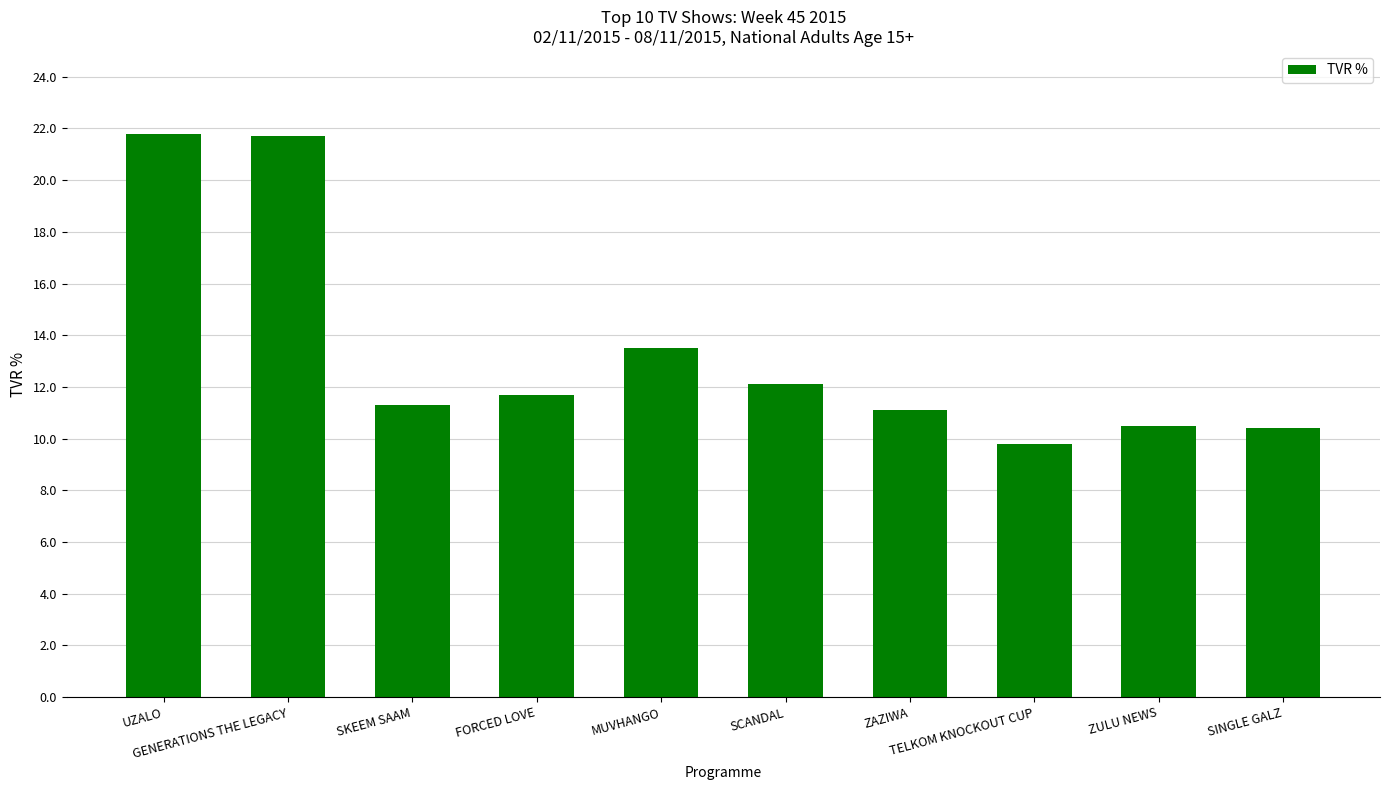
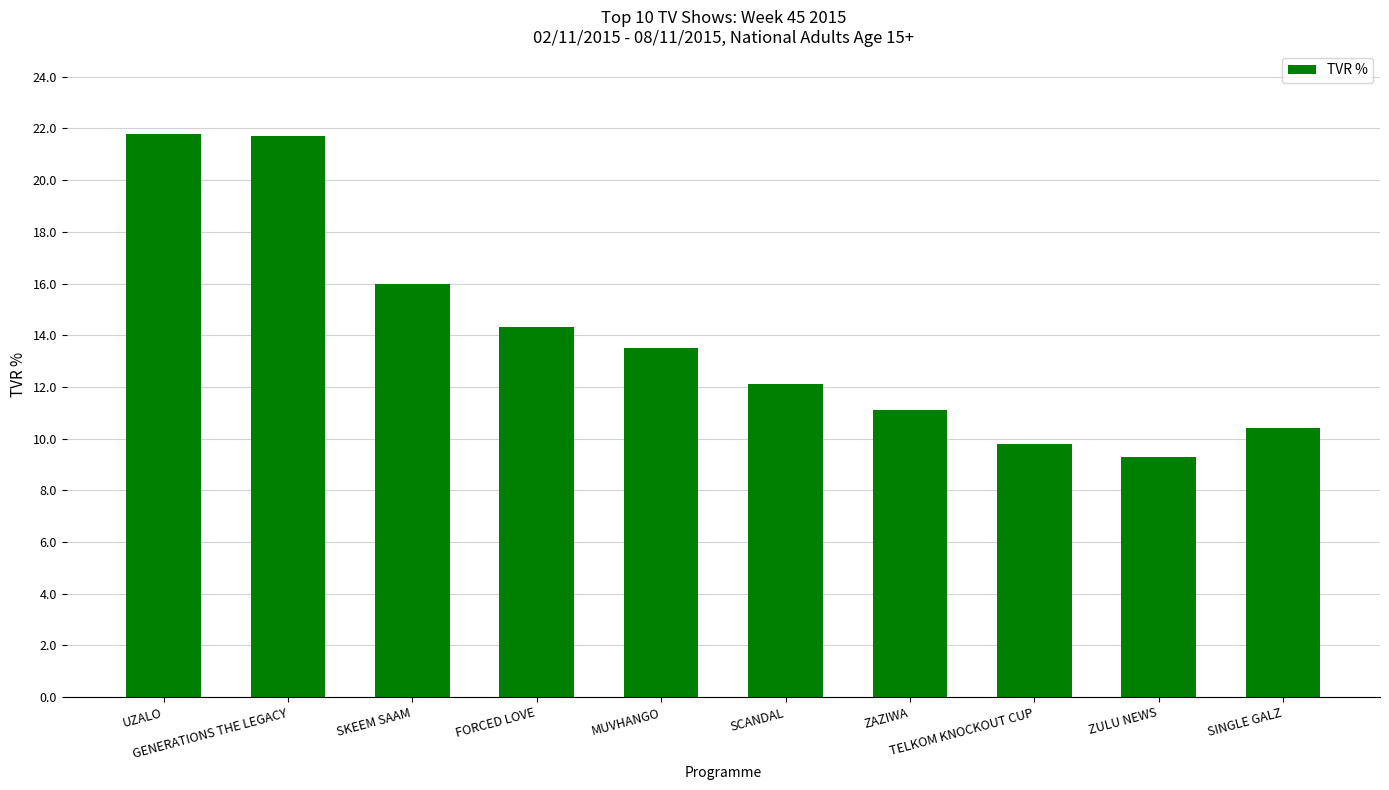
SKEEM SAAM: 11.3 -> 16.0
FORCED LOVE: 11.7 -> 14.3
ZULU NEWS: 10.5 -> 9.3
